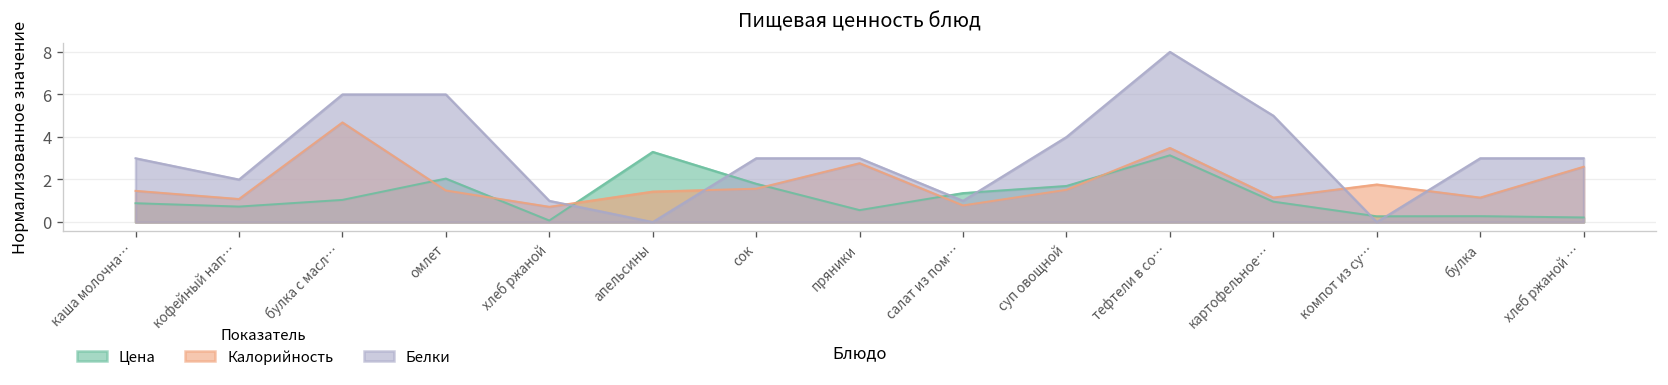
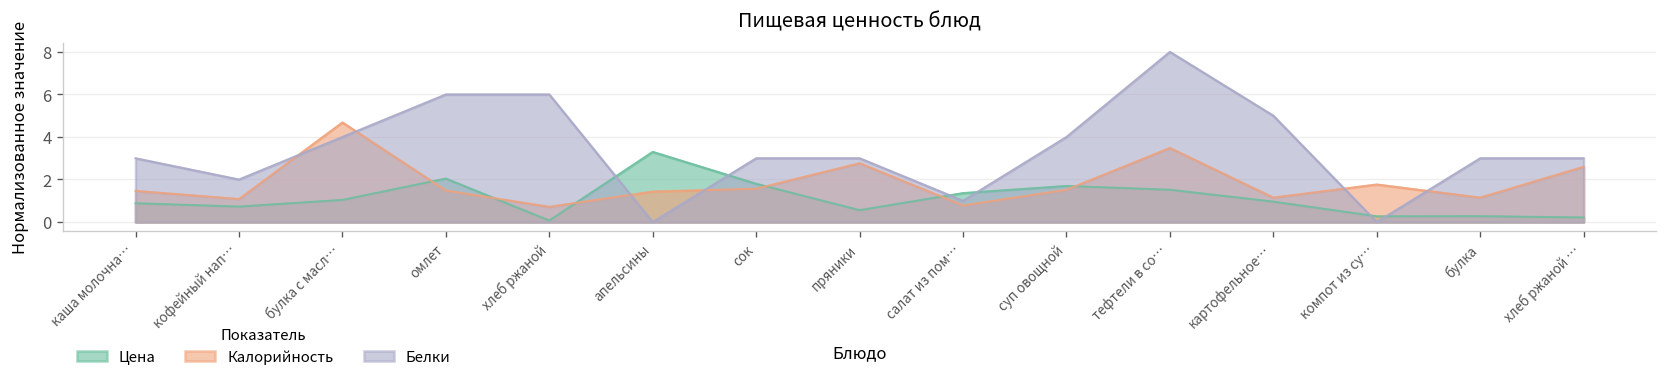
Белки, булка с масл…: 6 -> 4
Белки, хлеб ржаной: 1 -> 6
Цена, тефтели в со…: 3.1 -> 1.5
